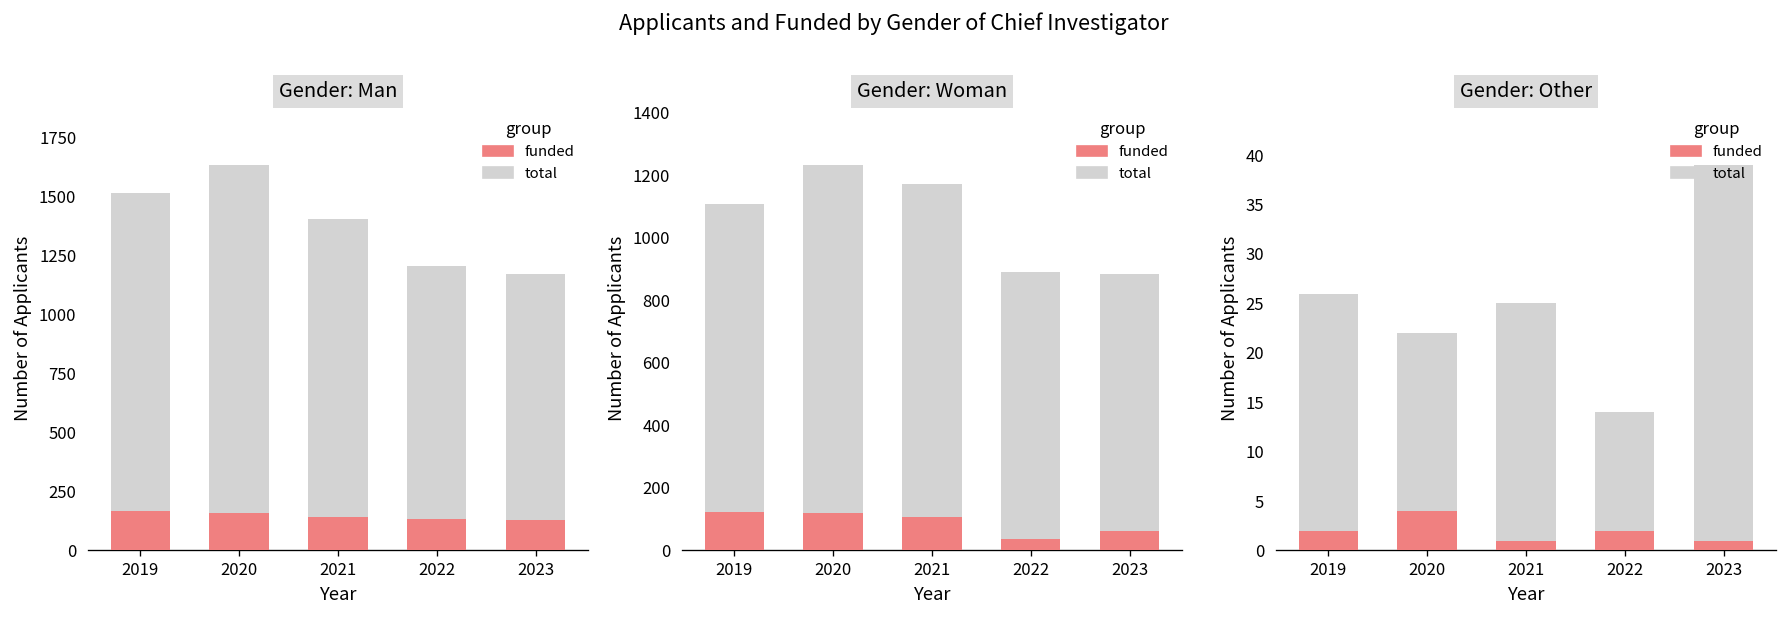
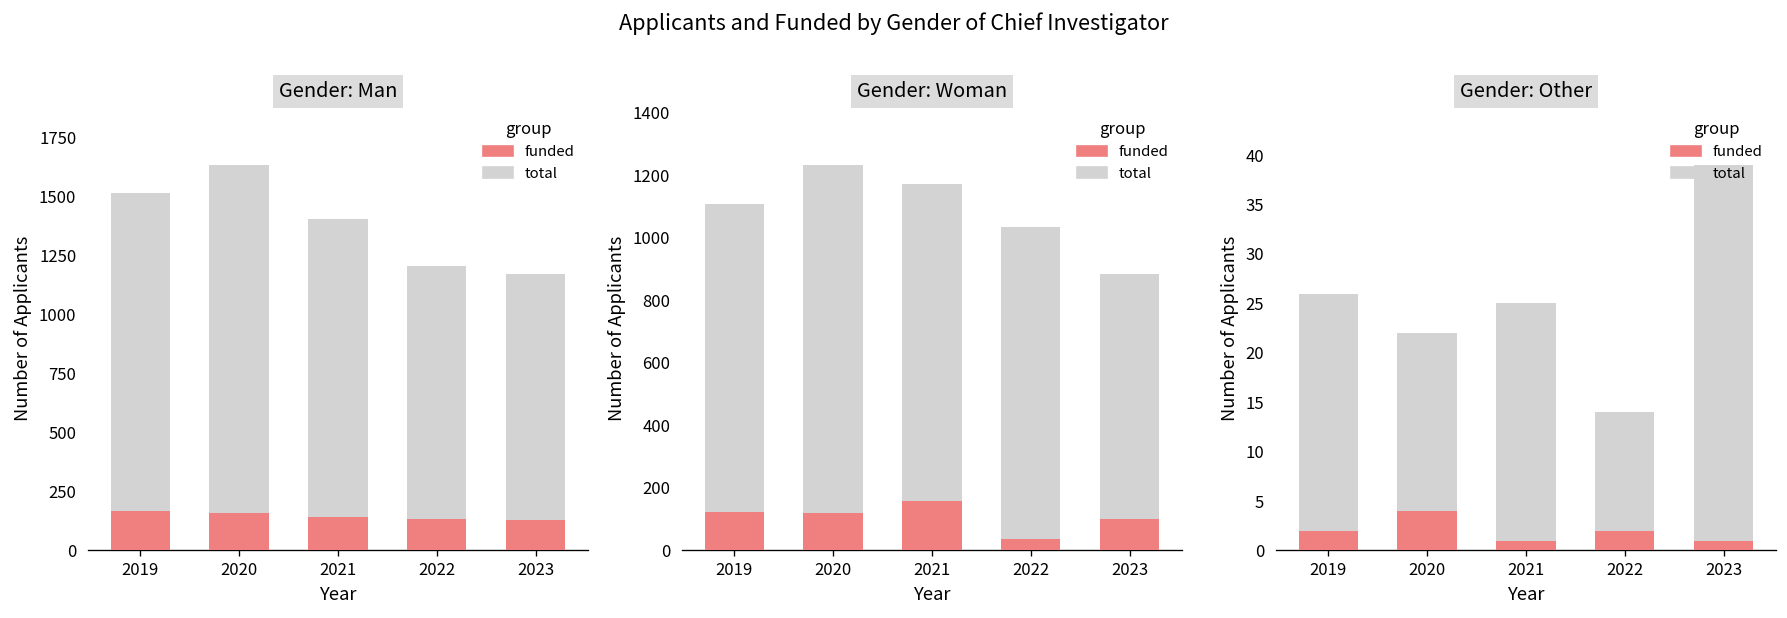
Gender: Woman, funded, 2021: 110 -> 160
Gender: Woman, total, 2022: 890 -> 1030
Gender: Woman, funded, 2023: 60 -> 100
